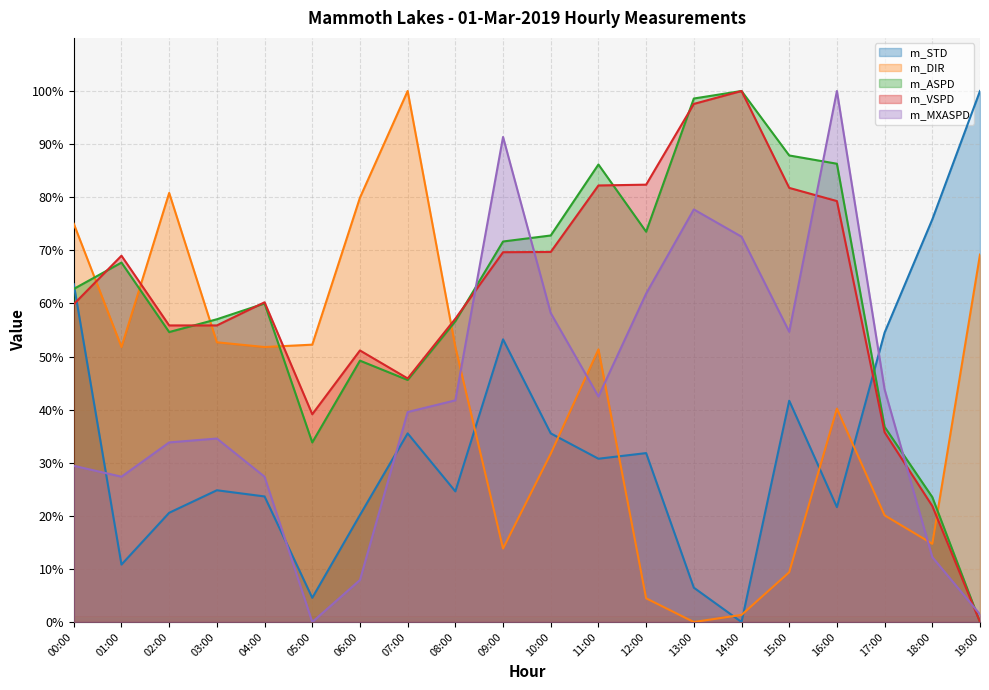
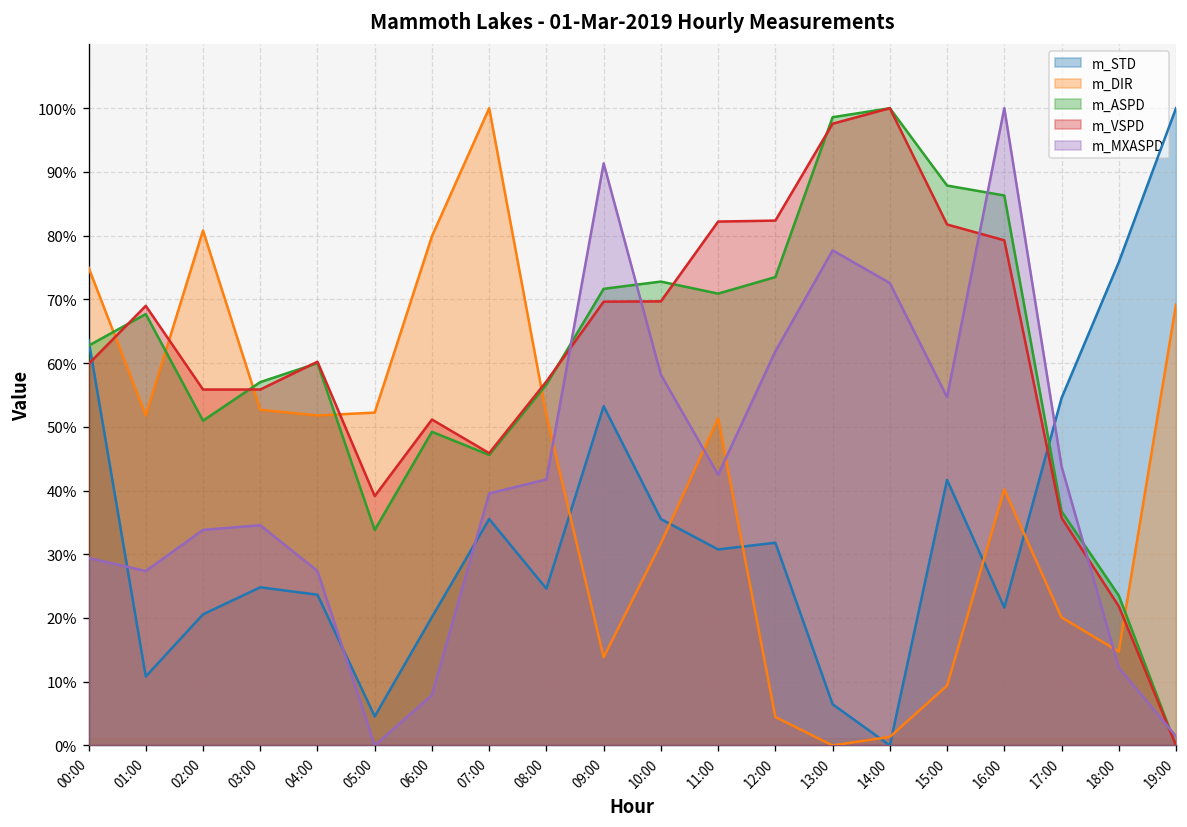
m_ASPD, 02:00: 55% -> 51%
m_ASPD, 11:00: 86% -> 71%
